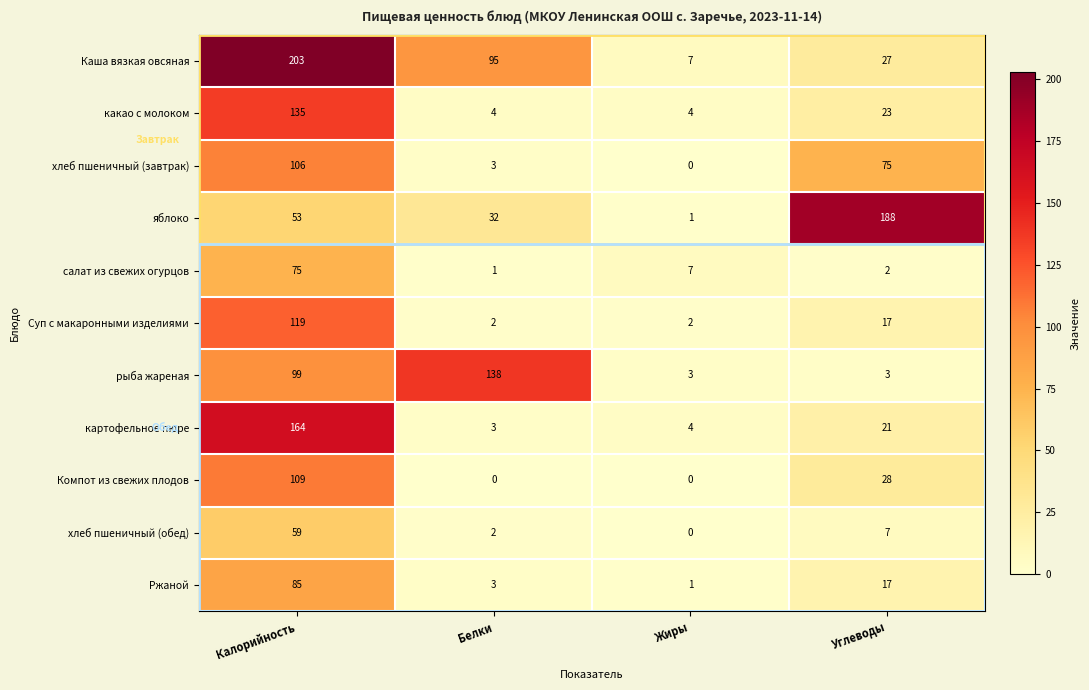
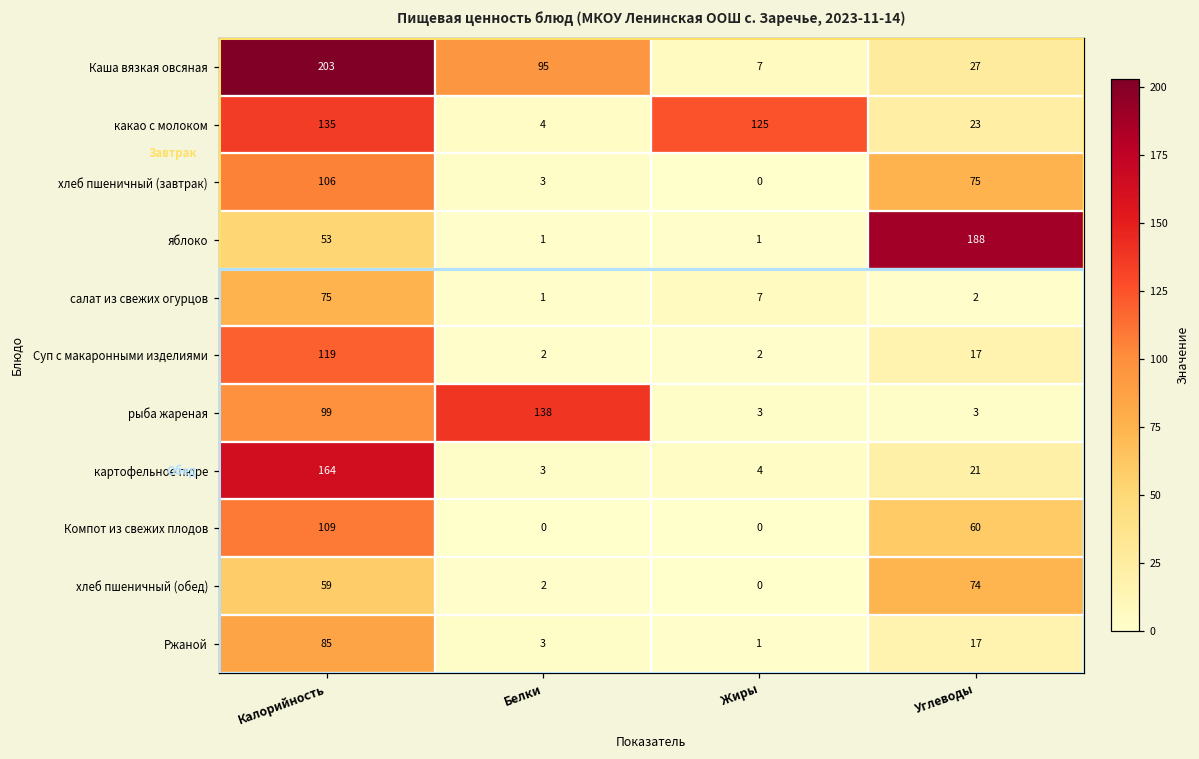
какао с молоком, Жиры: 4 -> 125
яблоко, Белки: 32 -> 1
Компот из свежих плодов, Углеводы: 28 -> 60
хлеб пшеничный (обед), Углеводы: 7 -> 74
